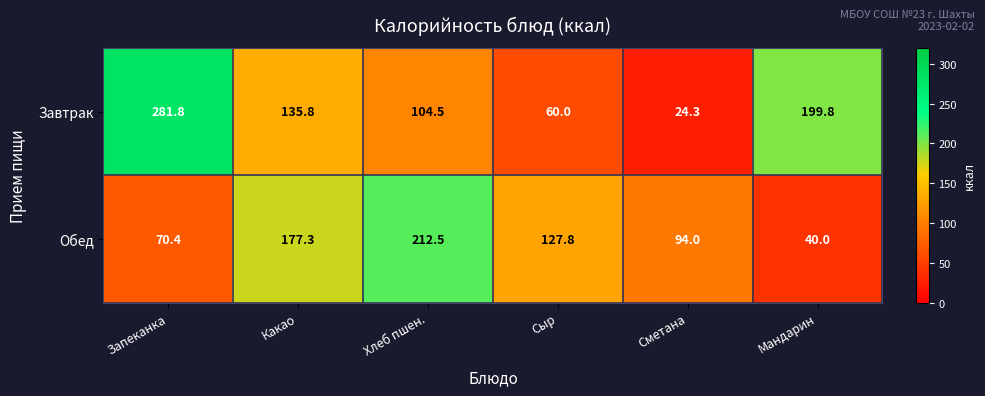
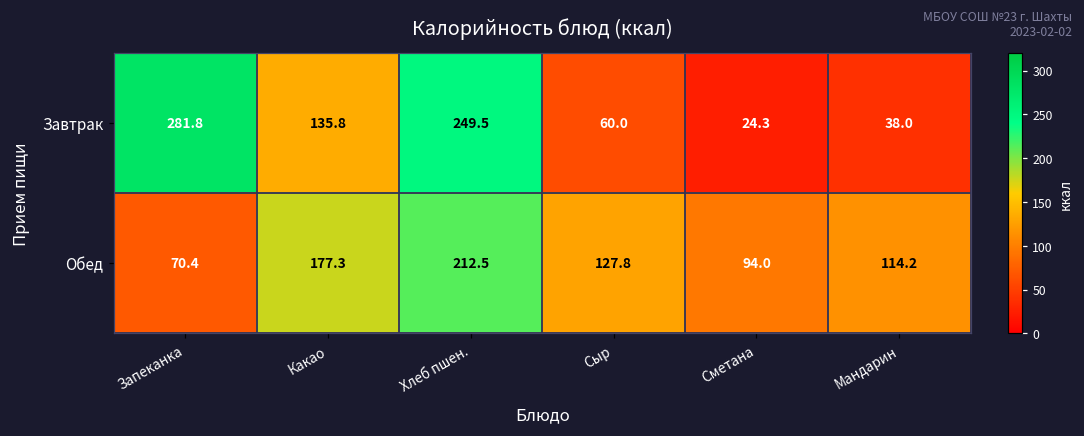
Завтрак, Хлеб пшен.: 104.5 -> 249.5
Завтрак, Мандарин: 199.8 -> 38.0
Обед, Мандарин: 40.0 -> 114.2
